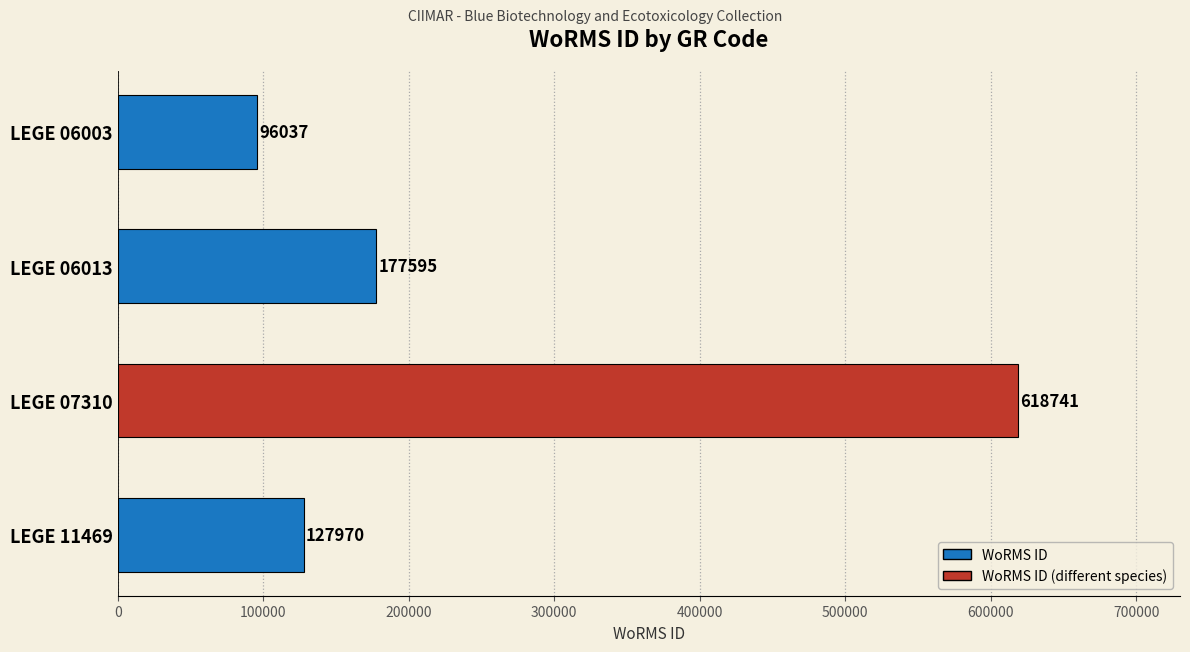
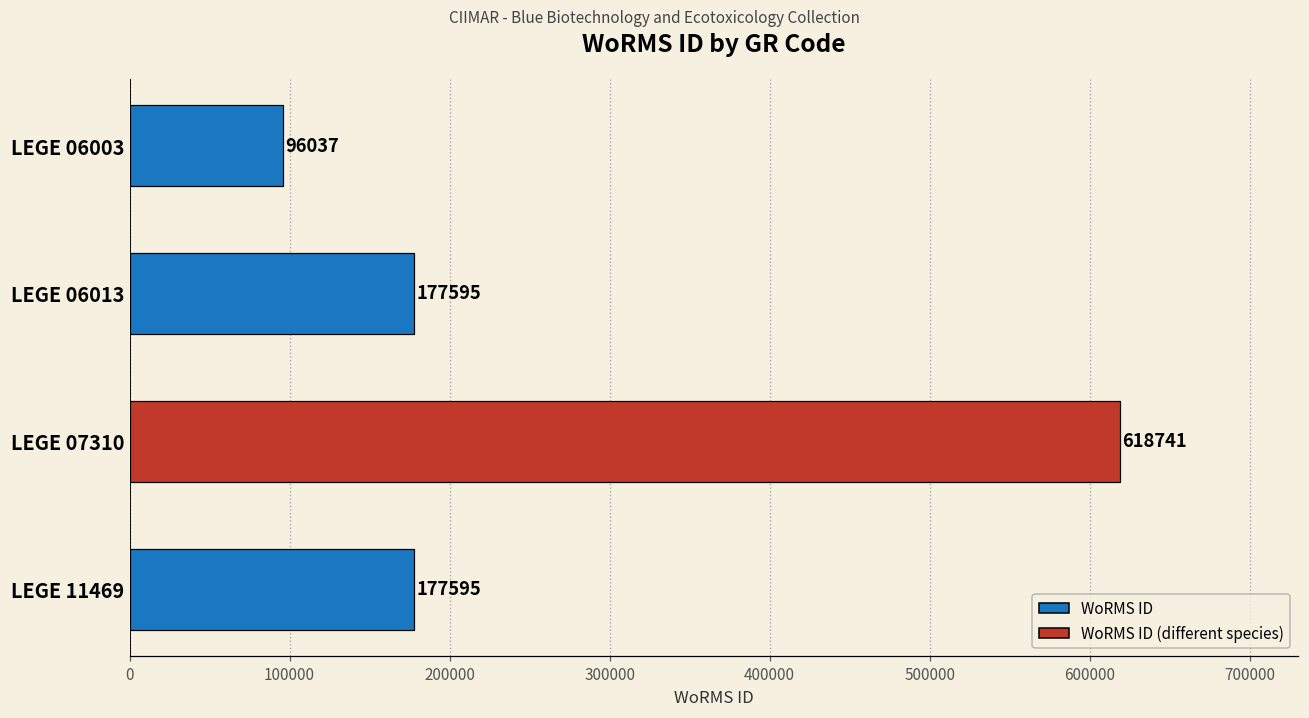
LEGE 11469: 127970 -> 177595
